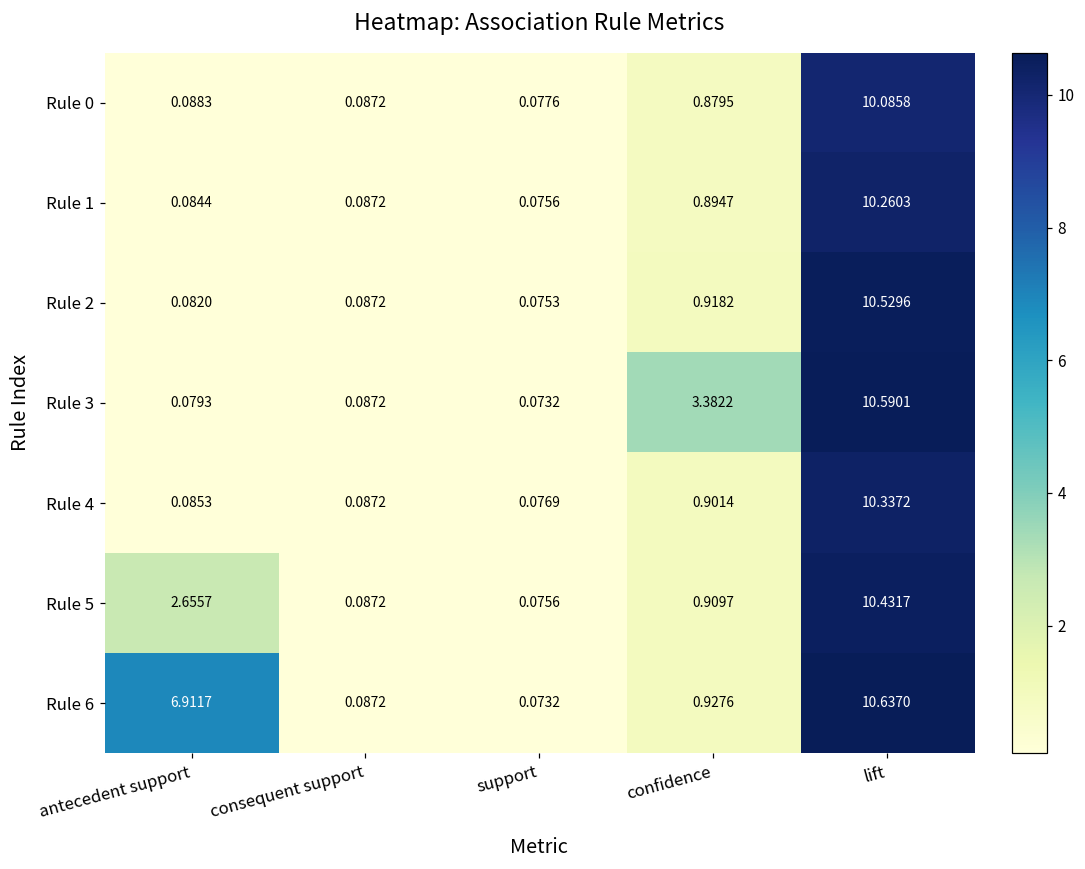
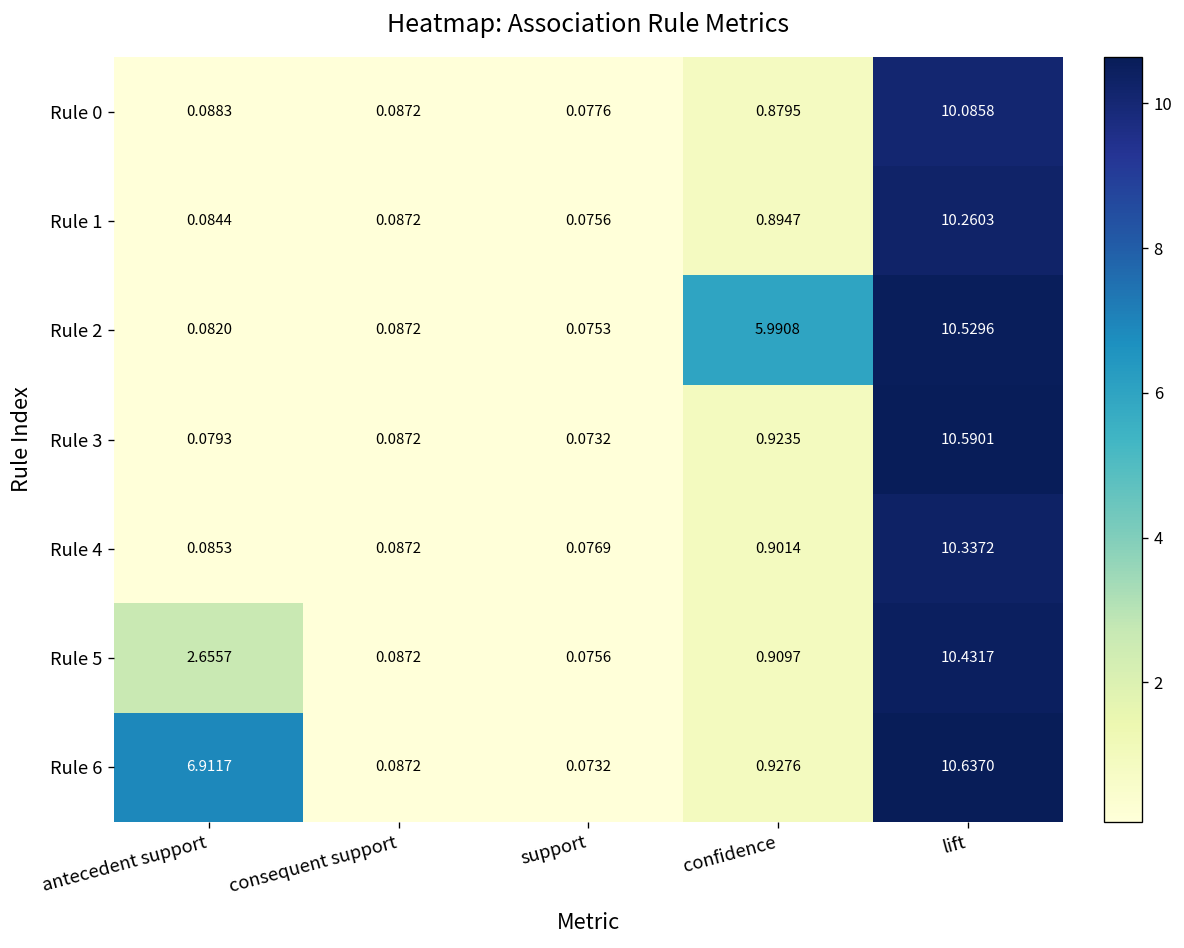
Rule 2, confidence: 0.9182 -> 5.9908
Rule 3, confidence: 3.3822 -> 0.9235
